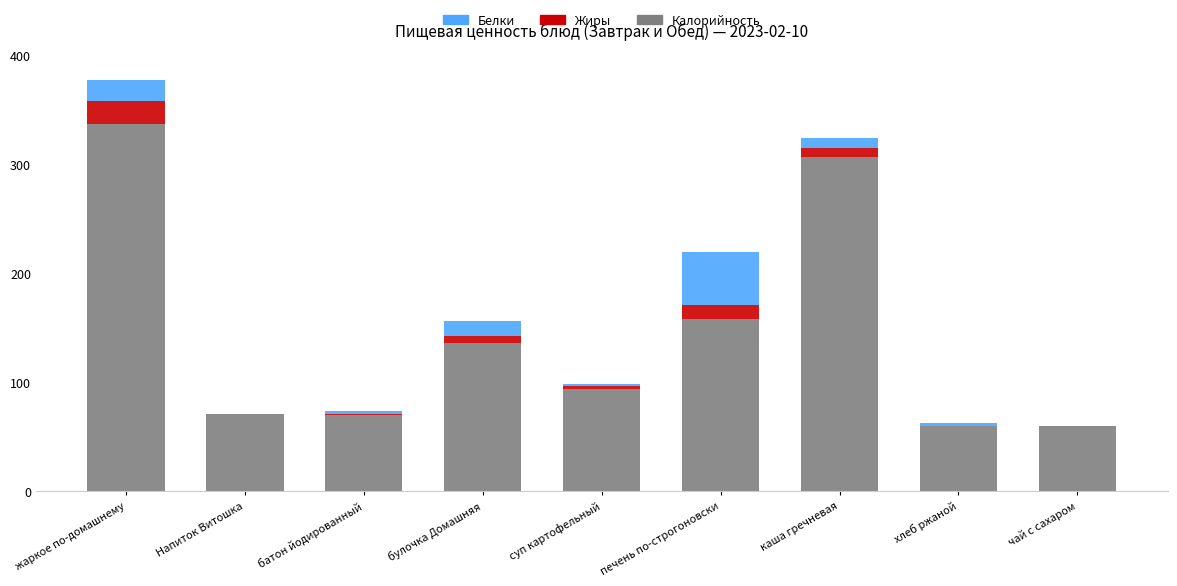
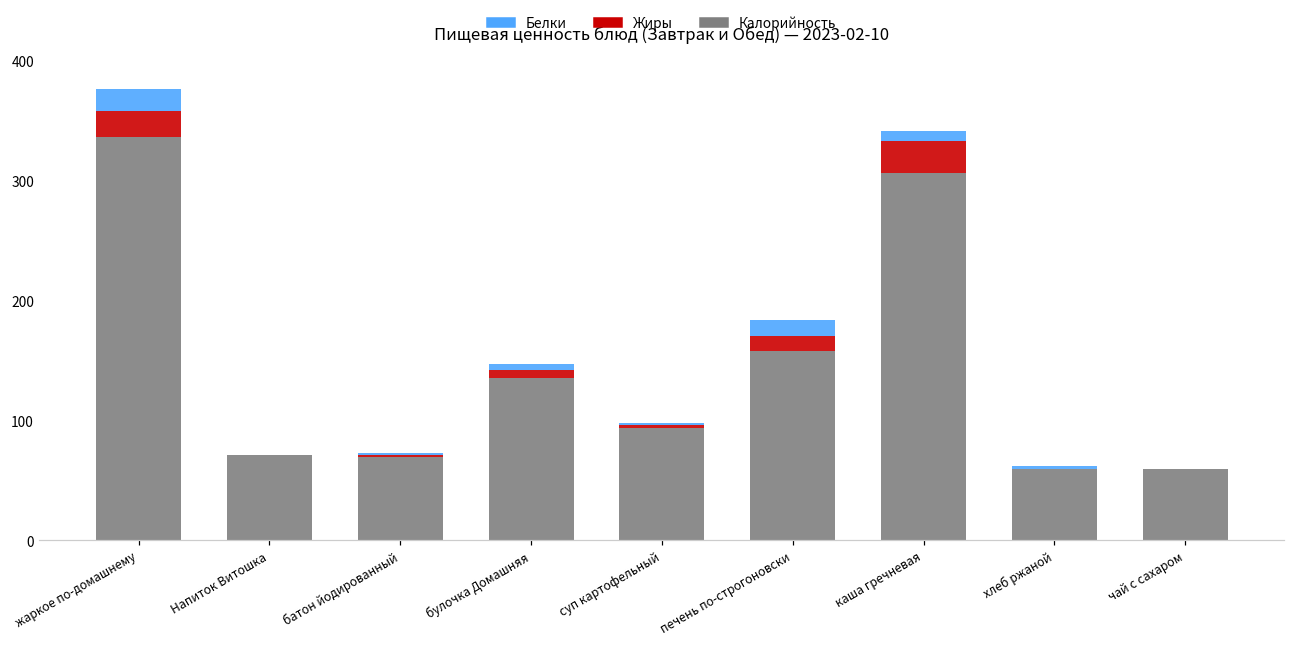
Белки, булочка Домашняя: 14 -> 5
Белки, печень по-строгоновски: 48 -> 13
Жиры, каша гречневая: 8 -> 26
